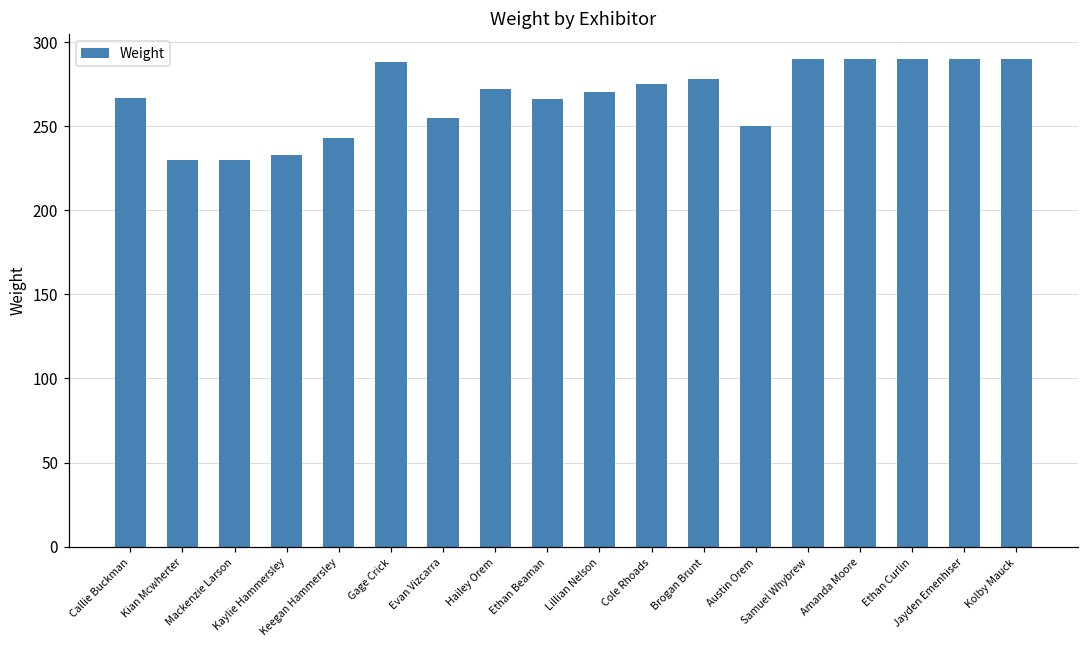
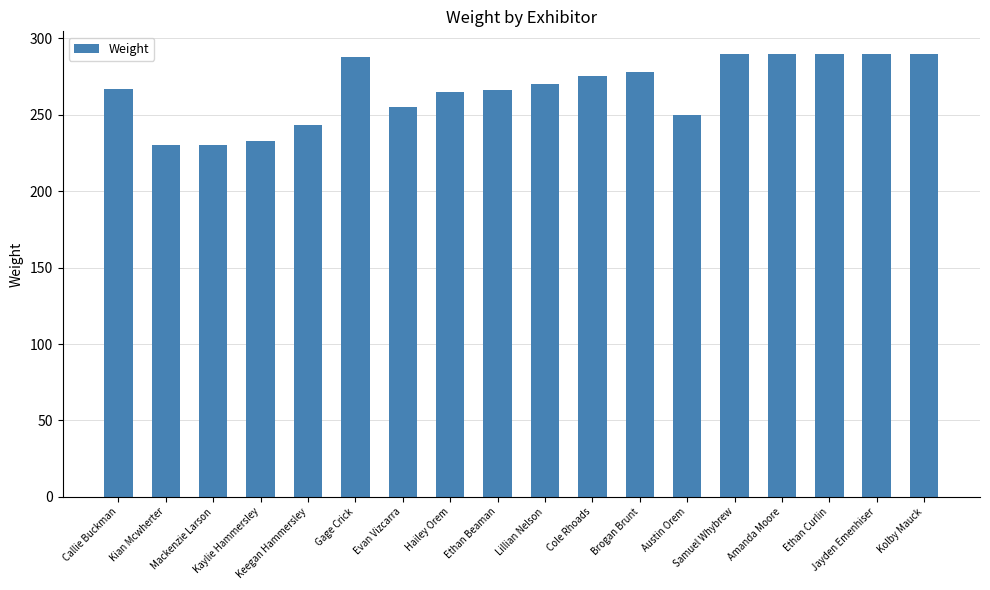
Hailey Orem: 272 -> 265
